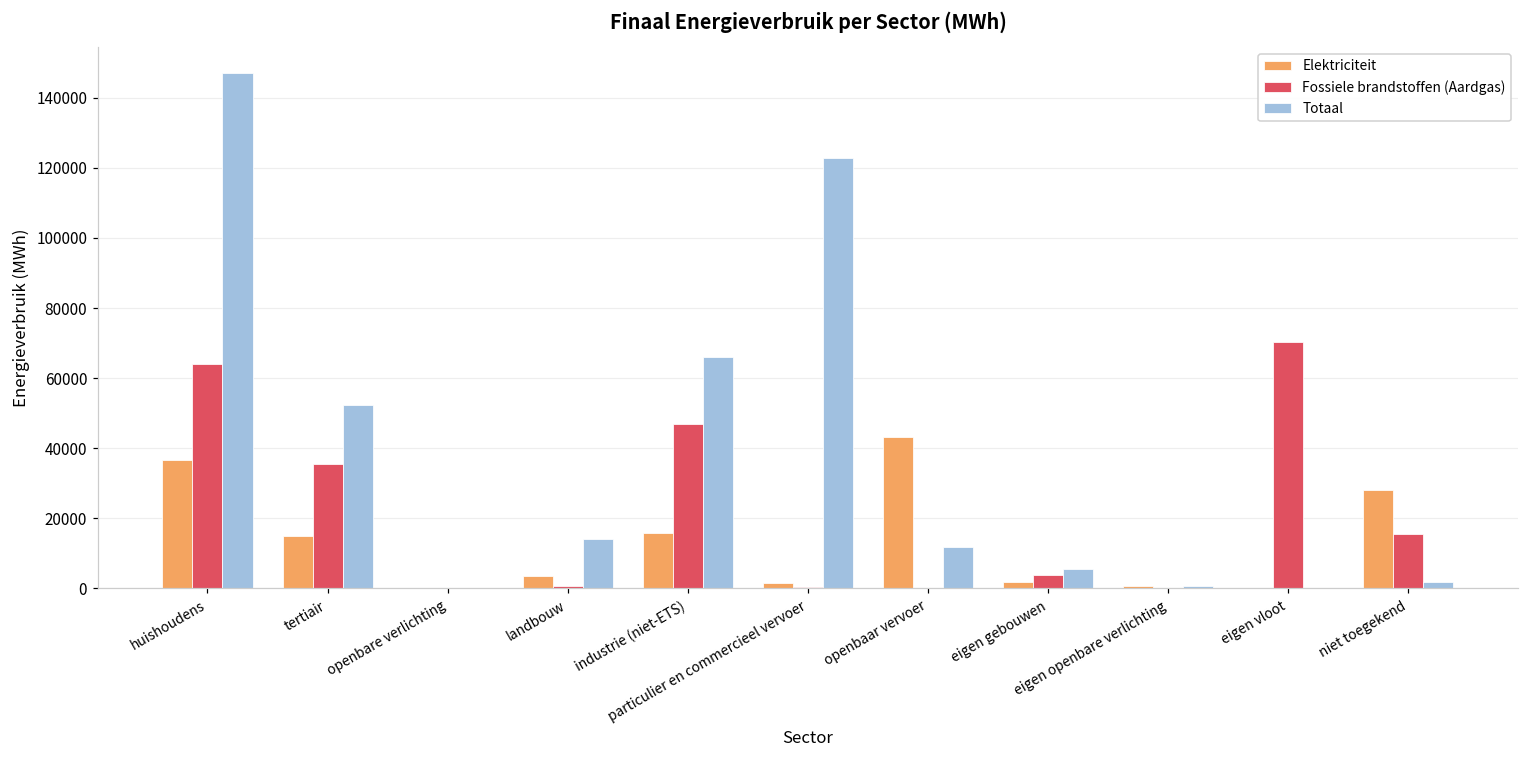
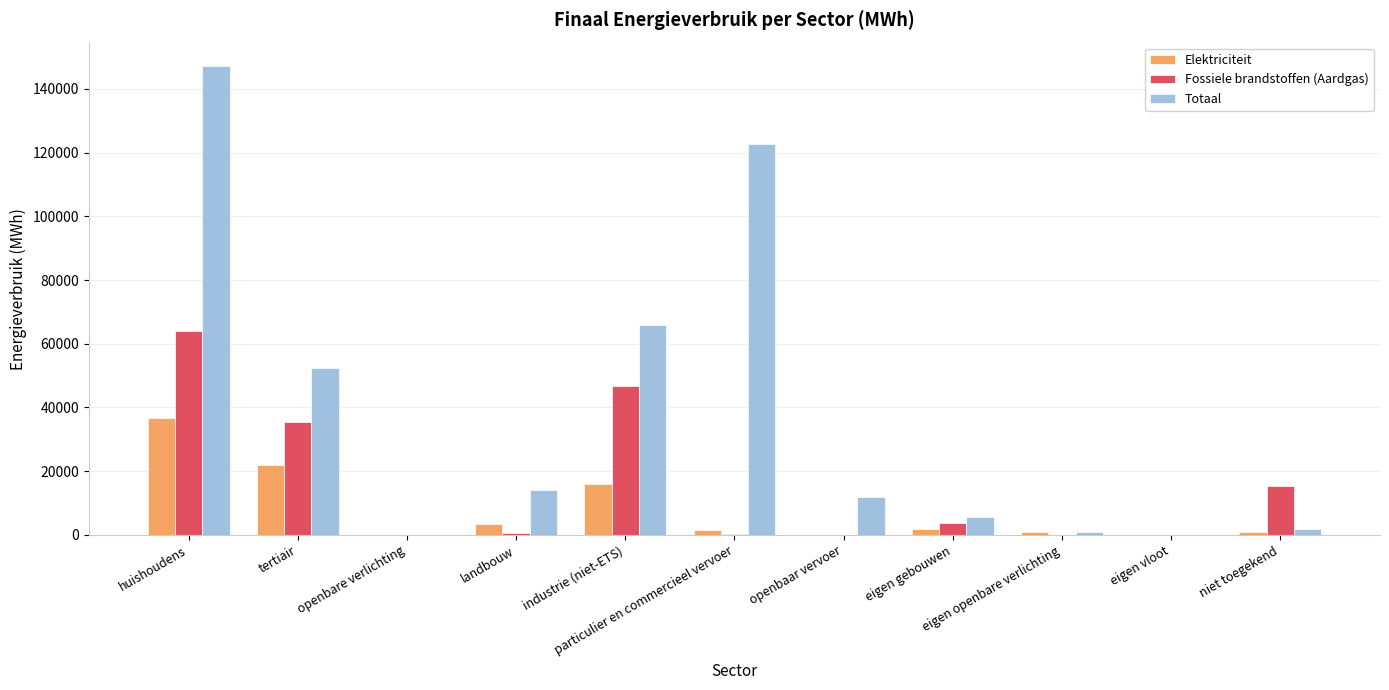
Elektriciteit, tertiair: 15000 -> 22000
Elektriciteit, openbaar vervoer: 43000 -> 0
Fossiele brandstoffen (Aardgas), eigen vloot: 70000 -> 0
Elektriciteit, niet toegekend: 28000 -> 1000
